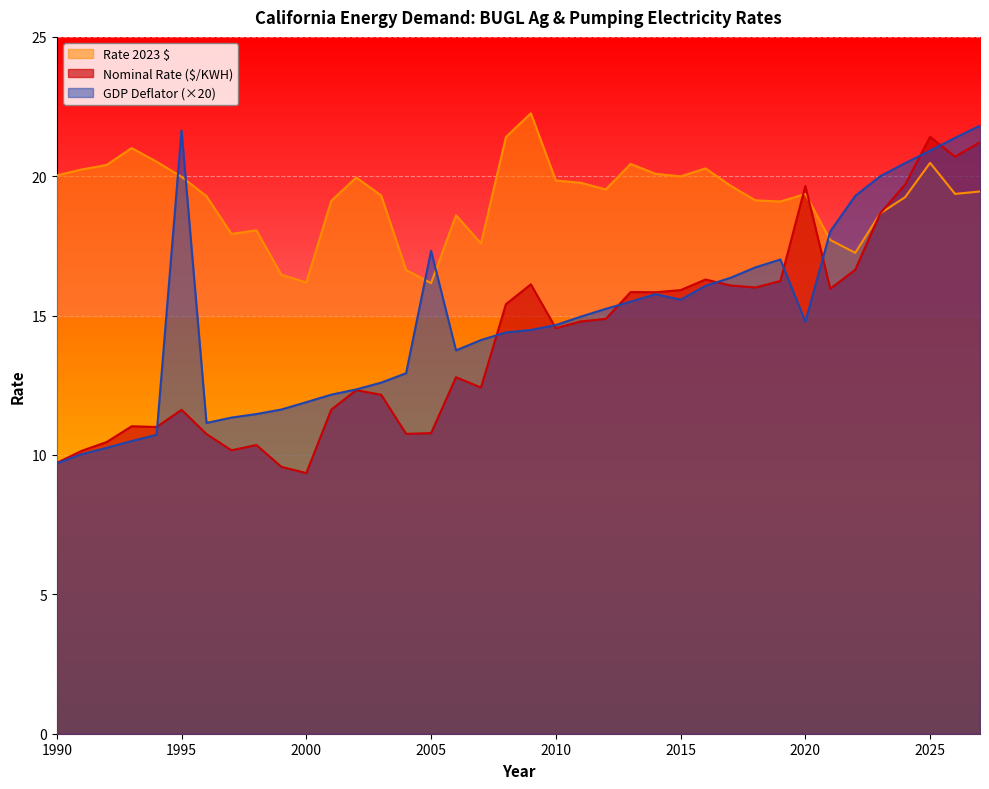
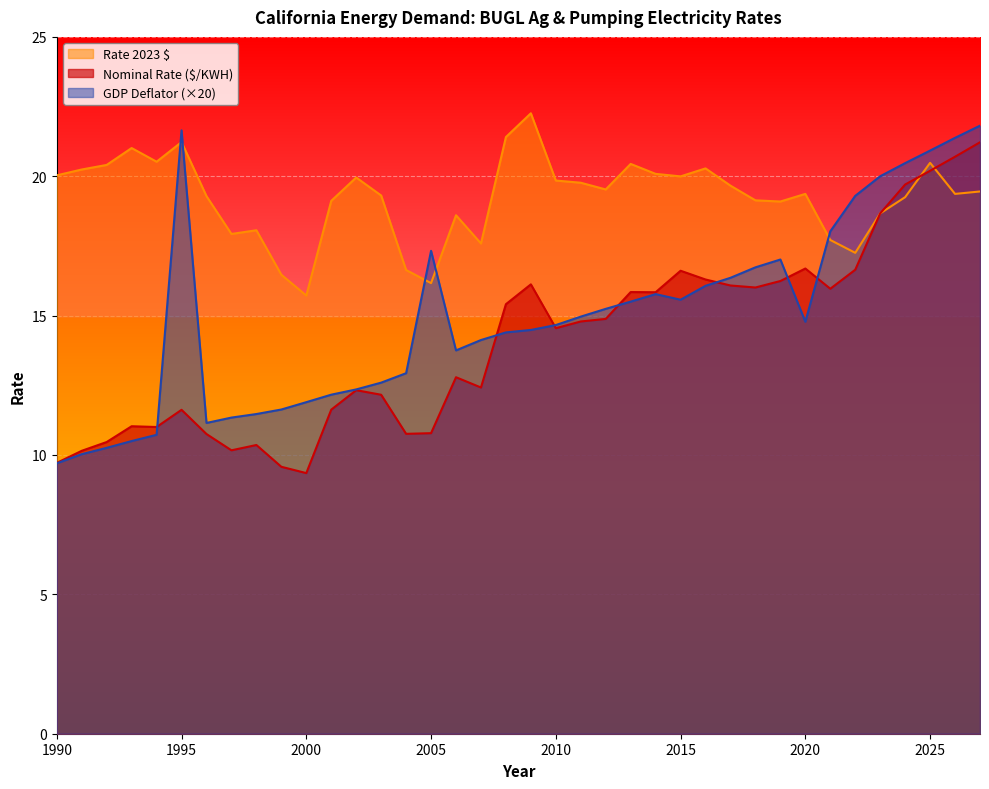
Rate 2023 $, 1995: 20.0 -> 21.2
Rate 2023 $, 2000: 16.2 -> 15.7
Nominal Rate ($/KWH), 2015: 15.9 -> 16.6
Nominal Rate ($/KWH), 2020: 19.7 -> 16.7
Nominal Rate ($/KWH), 2025: 21.4 -> 20.2
